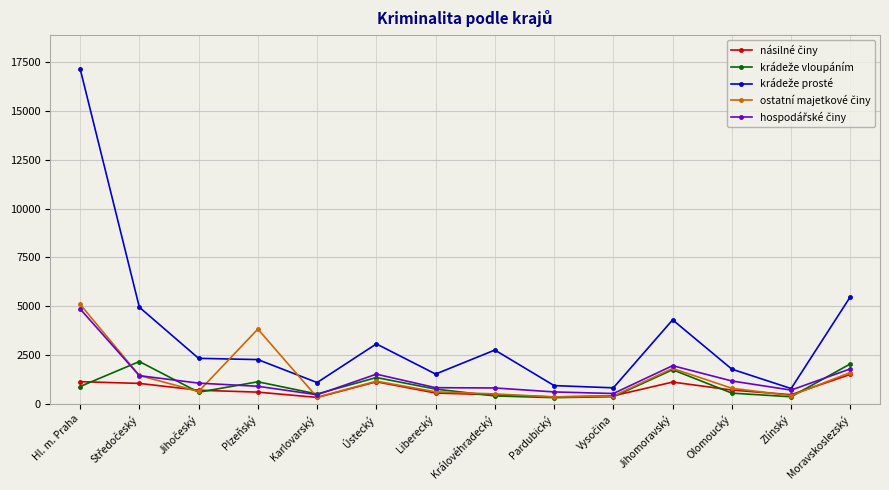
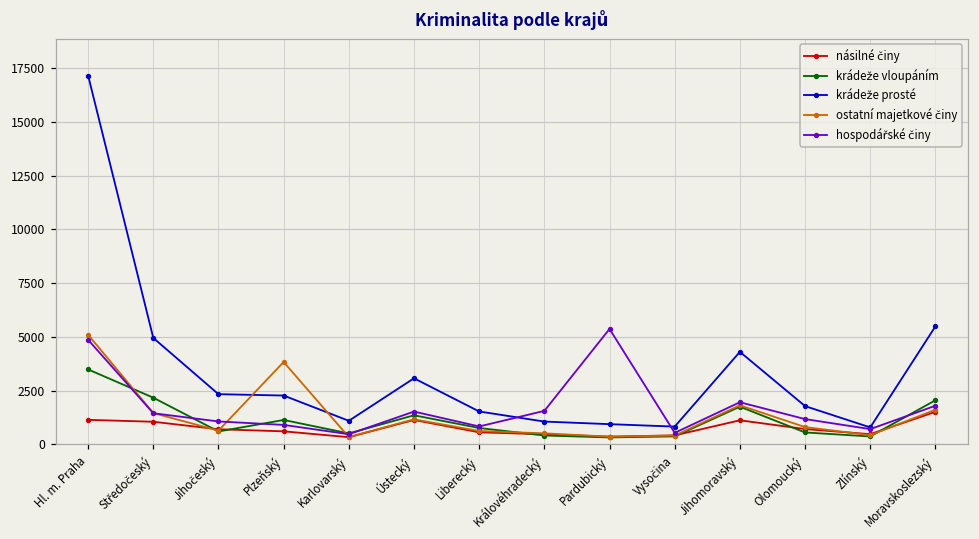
krádeže vloupáním, Hl. m. Praha: 900 -> 3500
krádeže prosté, Královéhradecký: 2800 -> 1100
hospodářské činy, Královéhradecký: 800 -> 1600
hospodářské činy, Pardubický: 600 -> 5400
